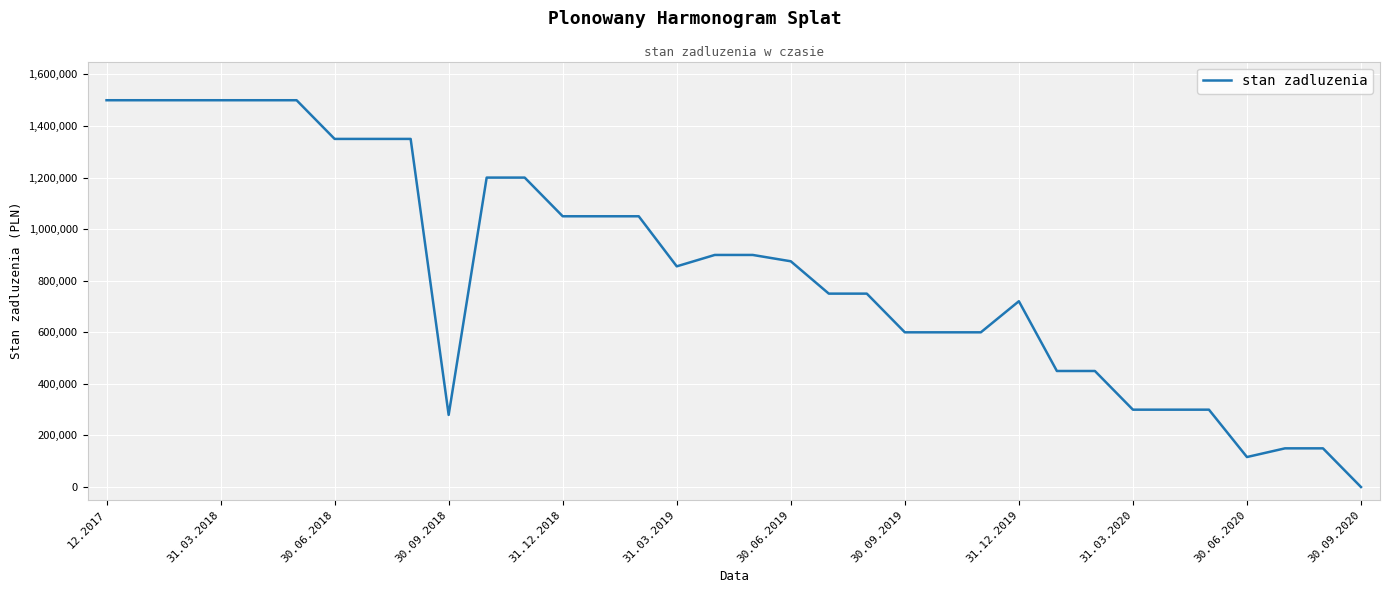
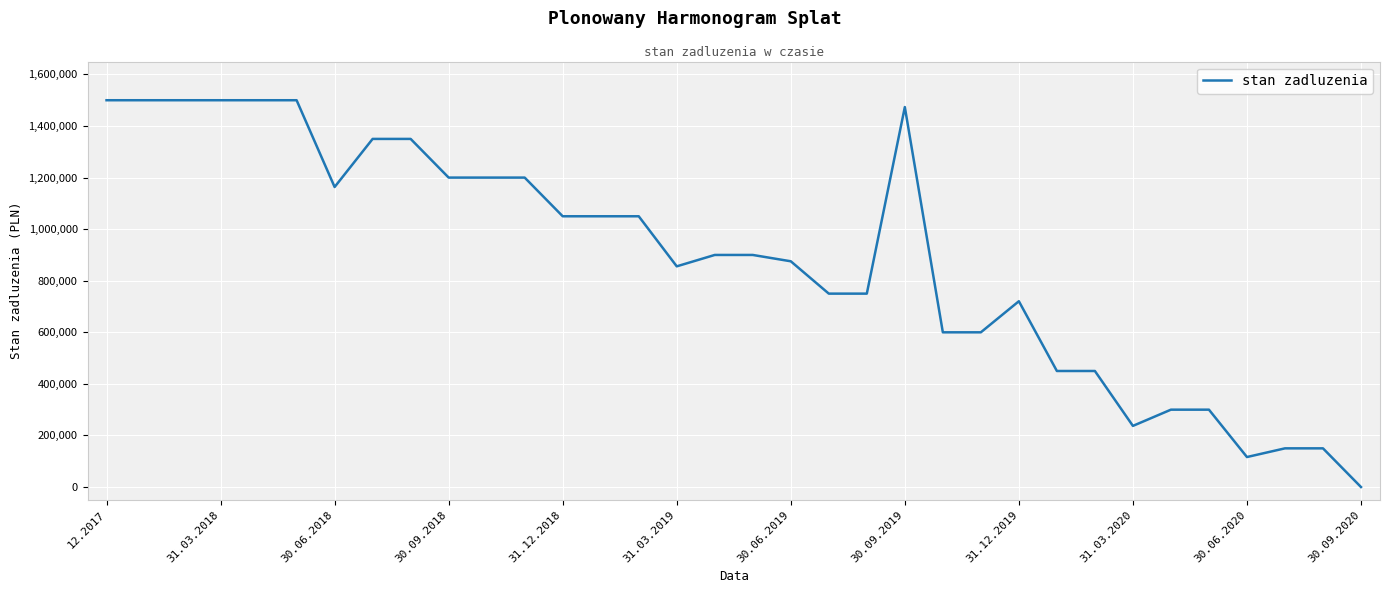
30.06.2018: 1,350,000 -> 1,160,000
30.09.2018: 280,000 -> 1,200,000
30.09.2019: 600,000 -> 1,470,000
31.03.2020: 300,000 -> 240,000
